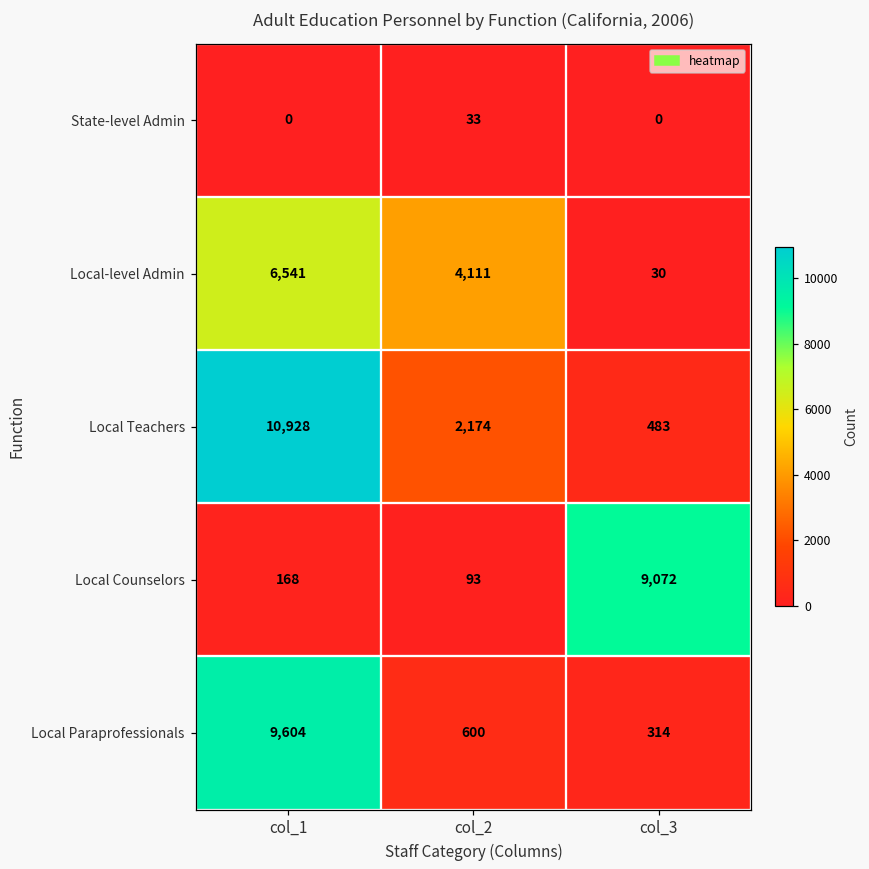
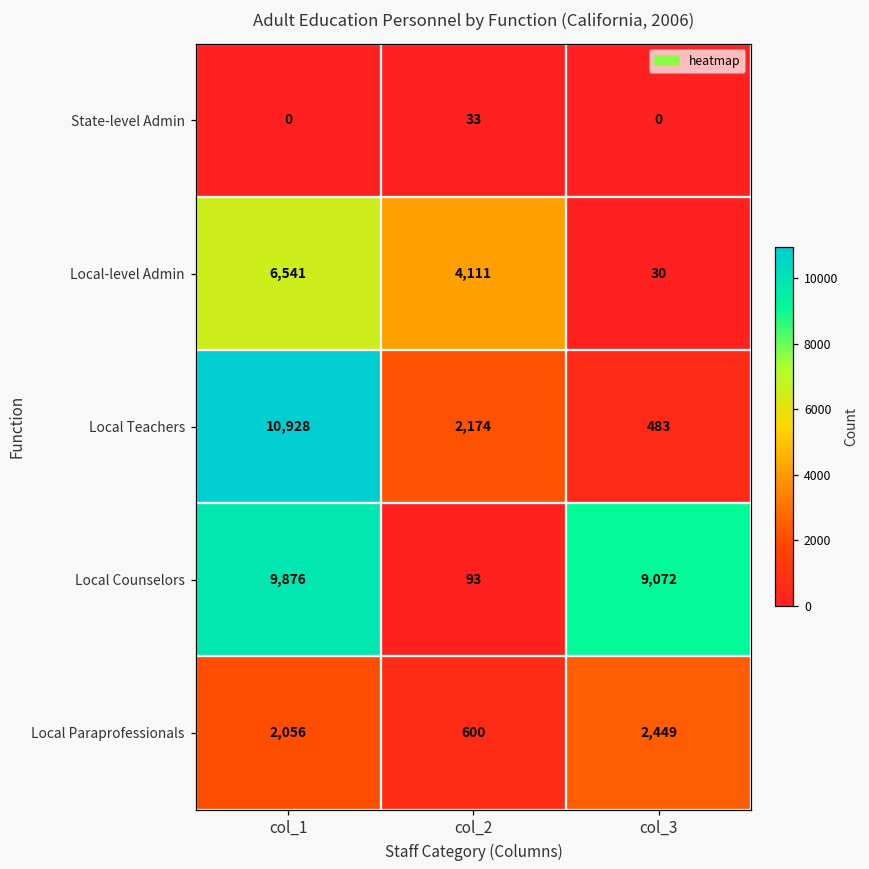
Local Counselors, col_1: 168 -> 9,876
Local Paraprofessionals, col_1: 9,604 -> 2,056
Local Paraprofessionals, col_3: 314 -> 2,449
